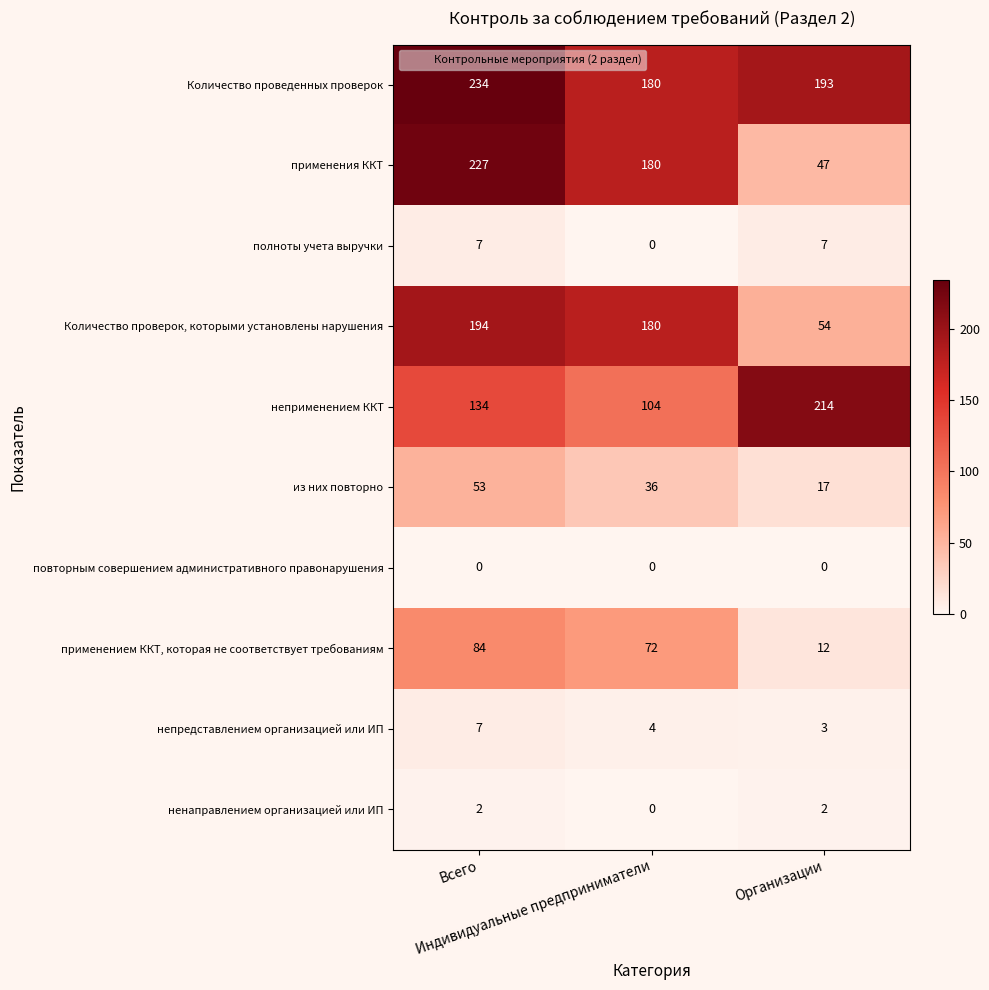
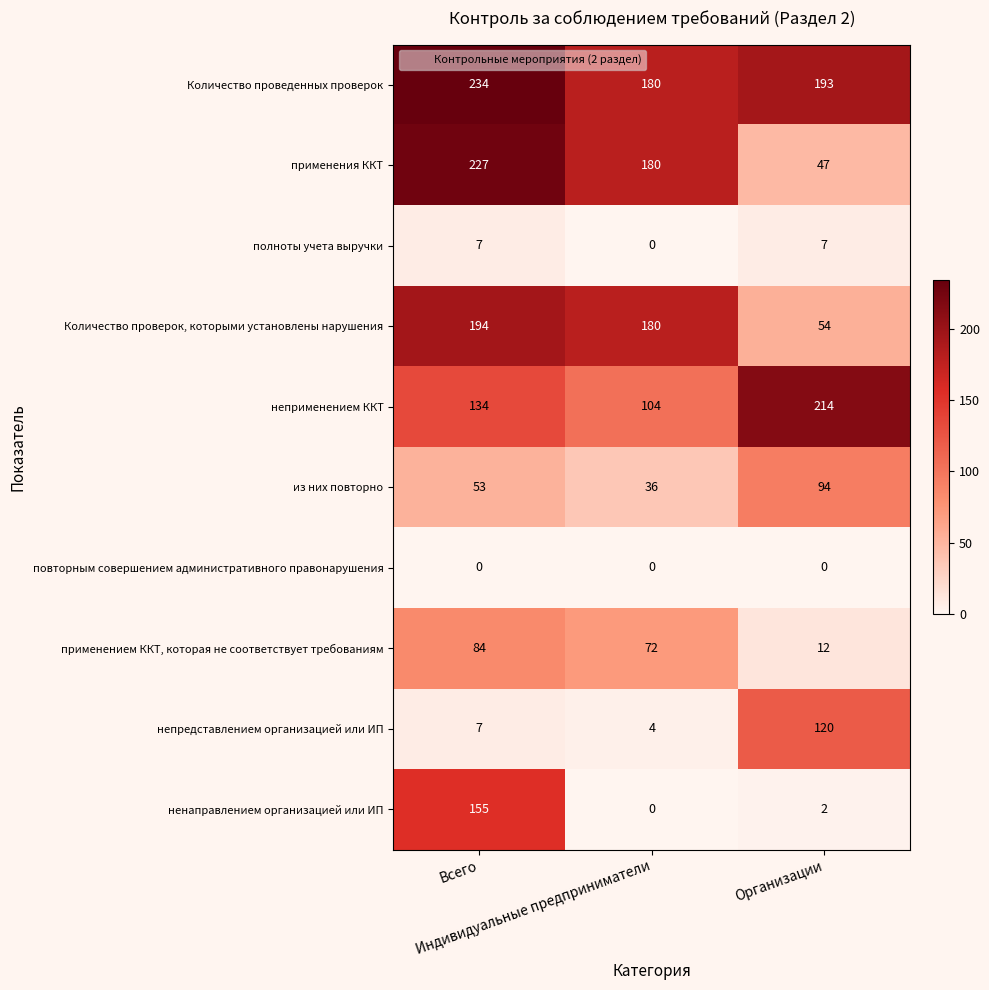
из них повторно, Организации: 17 -> 94
непредставлением организацией или ИП, Организации: 3 -> 120
ненаправлением организацией или ИП, Всего: 2 -> 155
